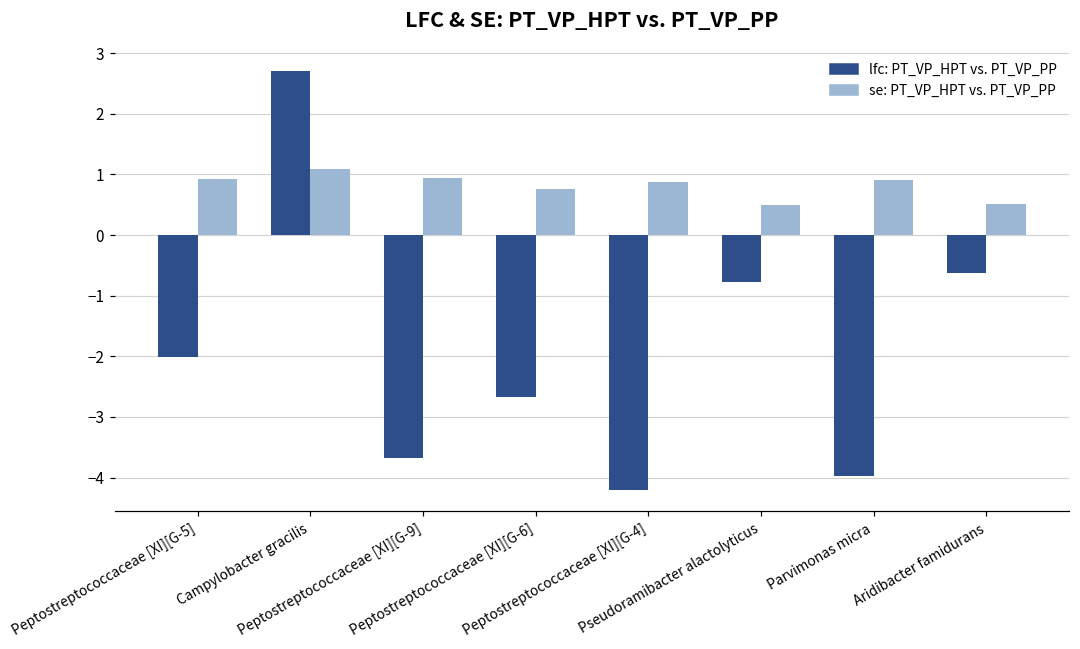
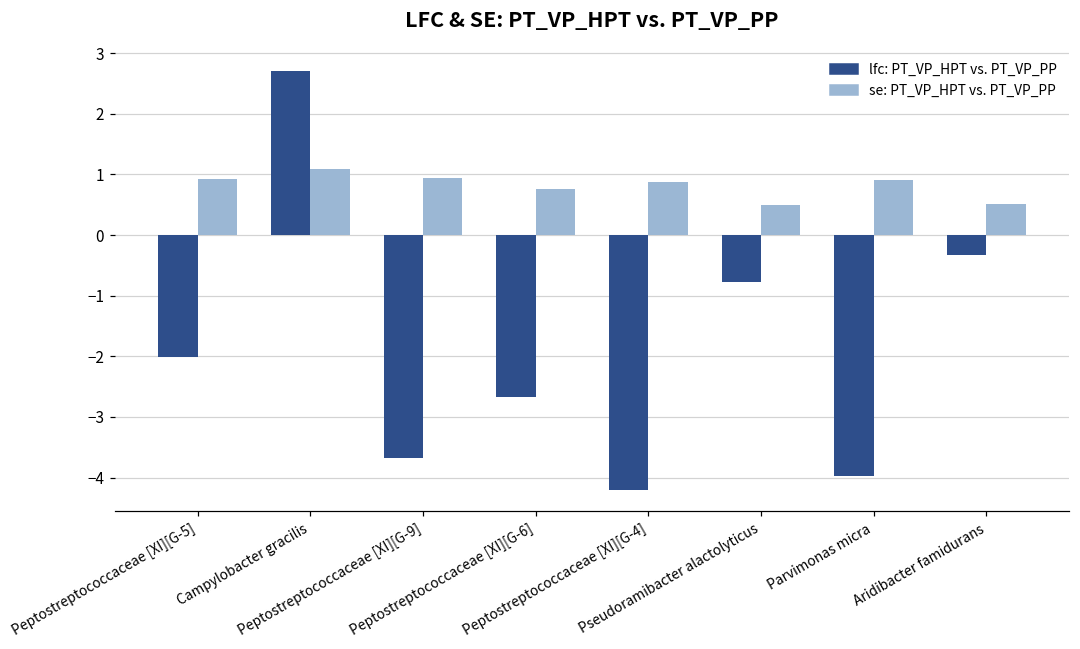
lfc: PT_VP_HPT vs. PT_VP_PP, Aridibacter famidurans: -0.6 -> -0.3
